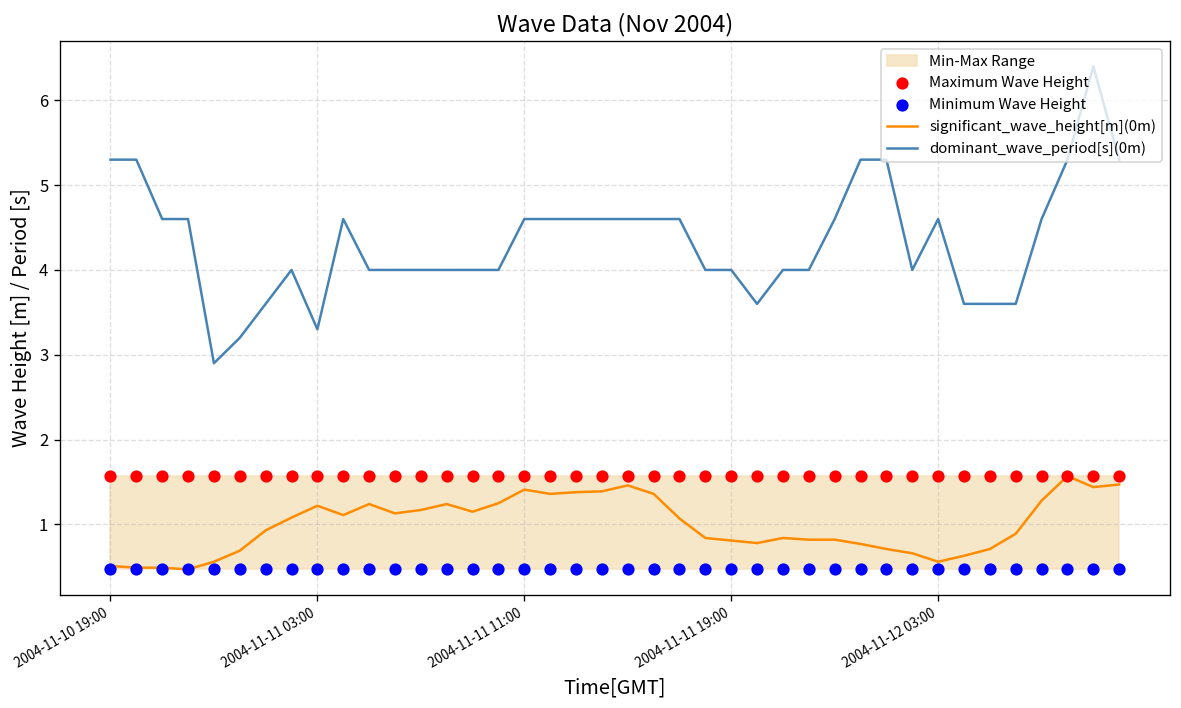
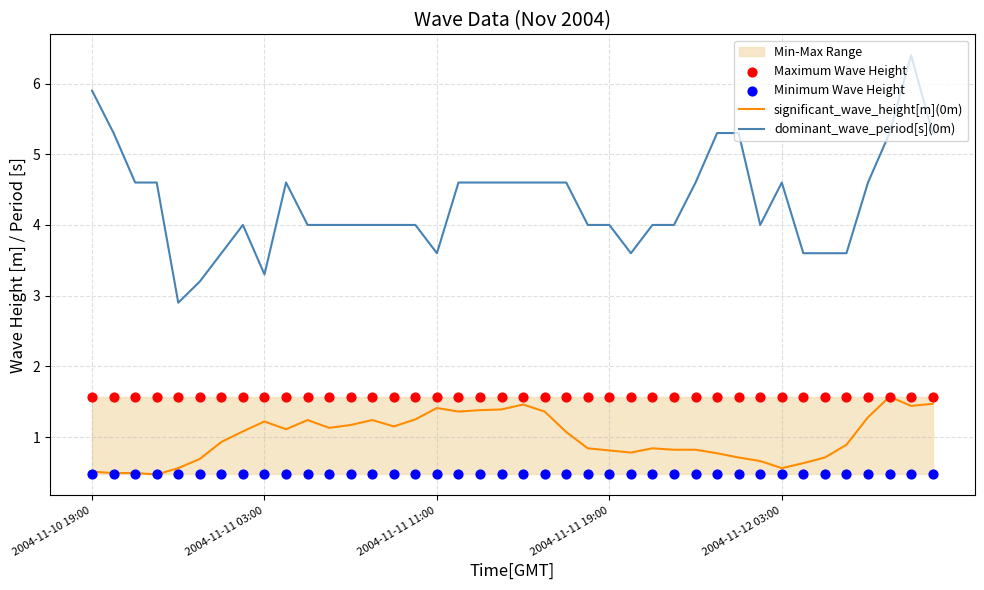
dominant_wave_period[s](0m), 2004-11-10 19:00: 5.3 -> 5.9
dominant_wave_period[s](0m), 2004-11-11 11:00: 4.6 -> 3.6
